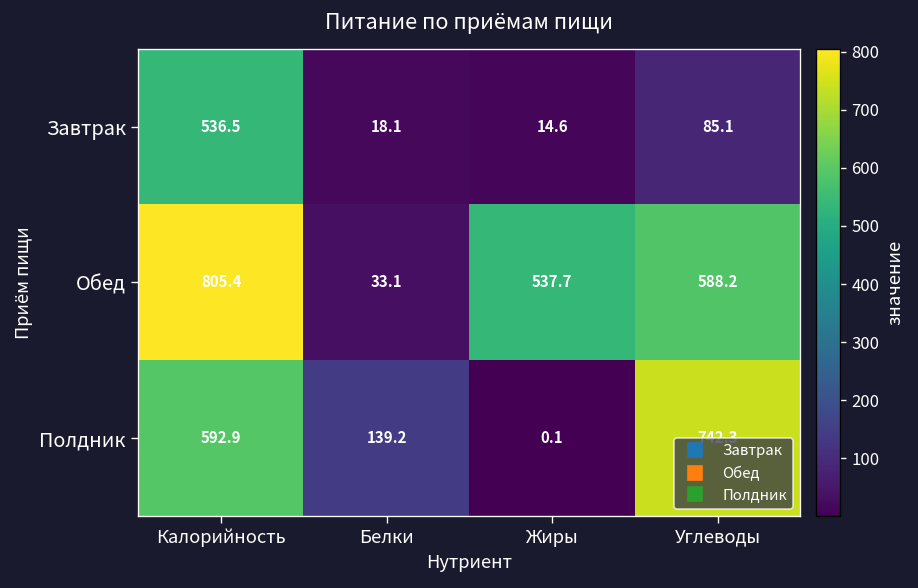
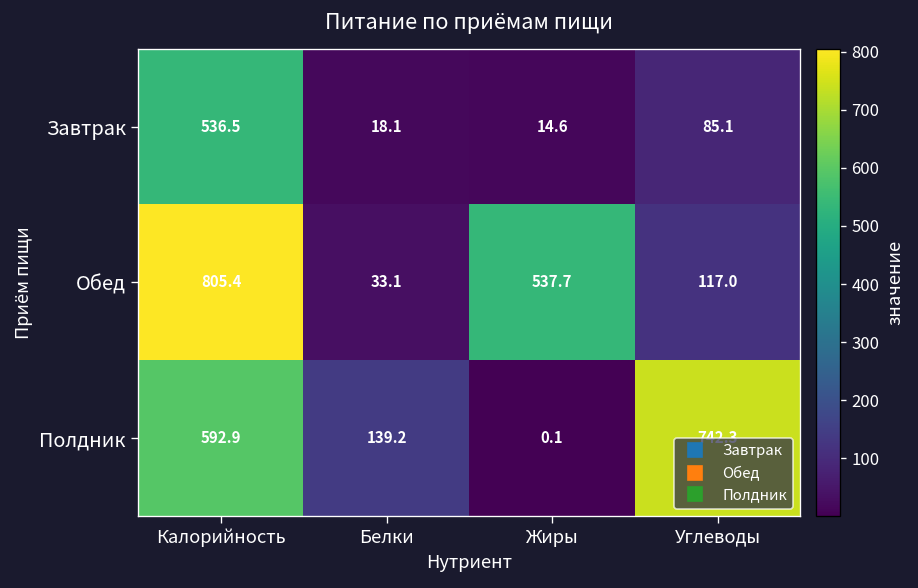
Обед, Углеводы: 588.2 -> 117.0
